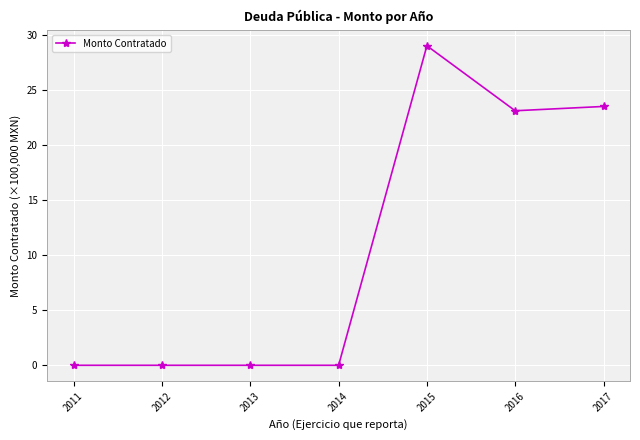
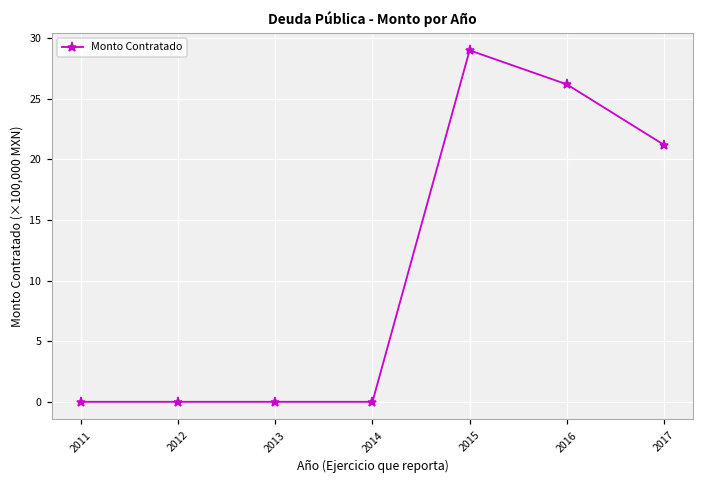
2016: 23.1 -> 26.2
2017: 23.5 -> 21.2
